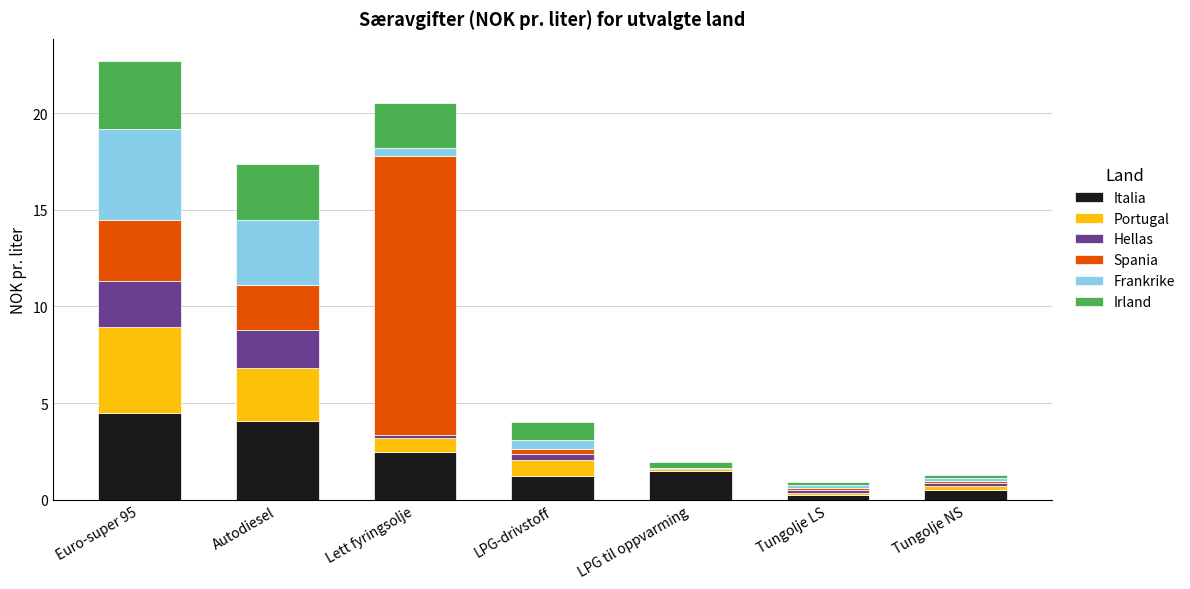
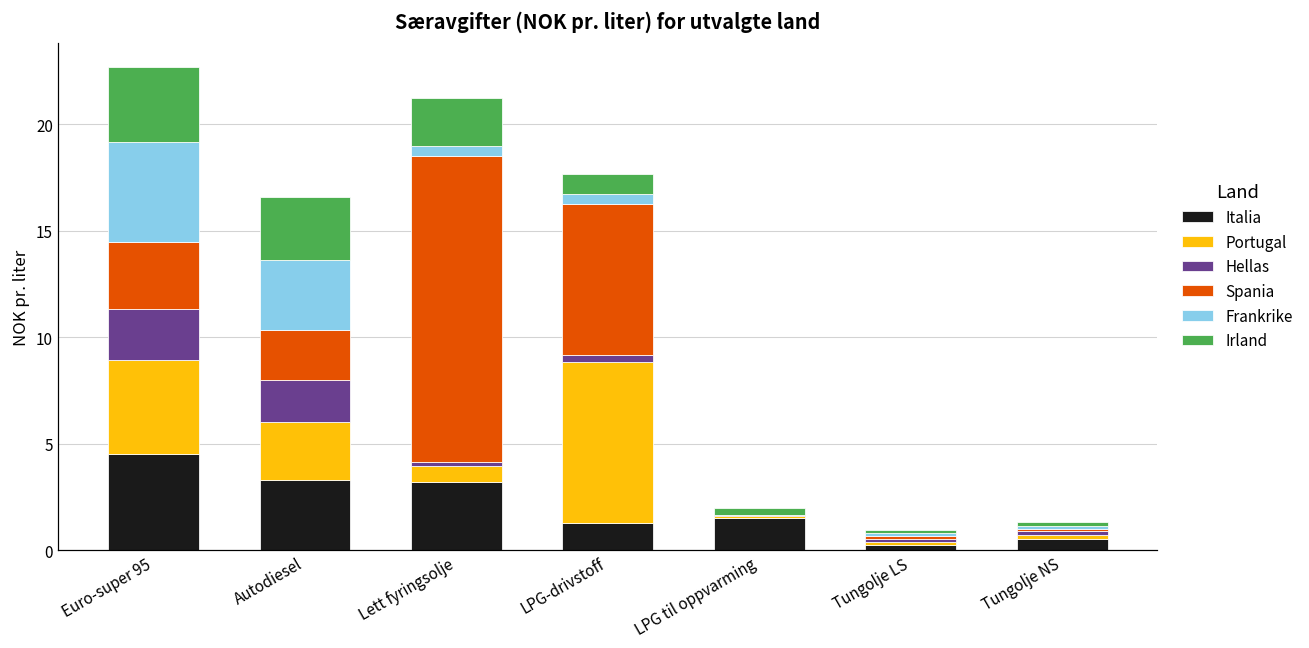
Italia, Autodiesel: 4.1 -> 3.3
Italia, Lett fyringsolje: 2.5 -> 3.2
Portugal, LPG-drivstoff: 0.8 -> 7.6
Spania, LPG-drivstoff: 0.3 -> 7.1
